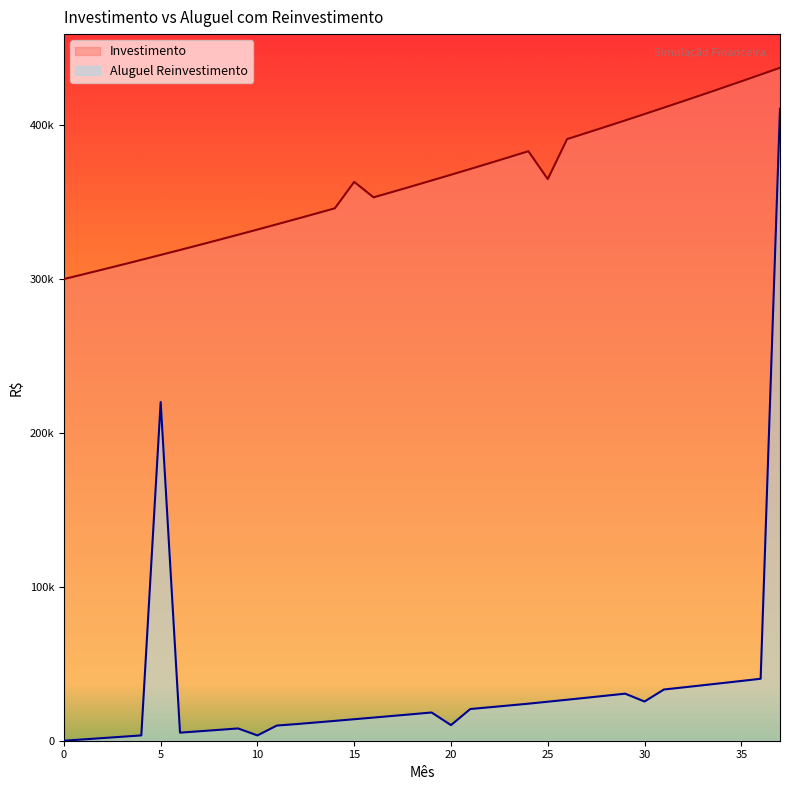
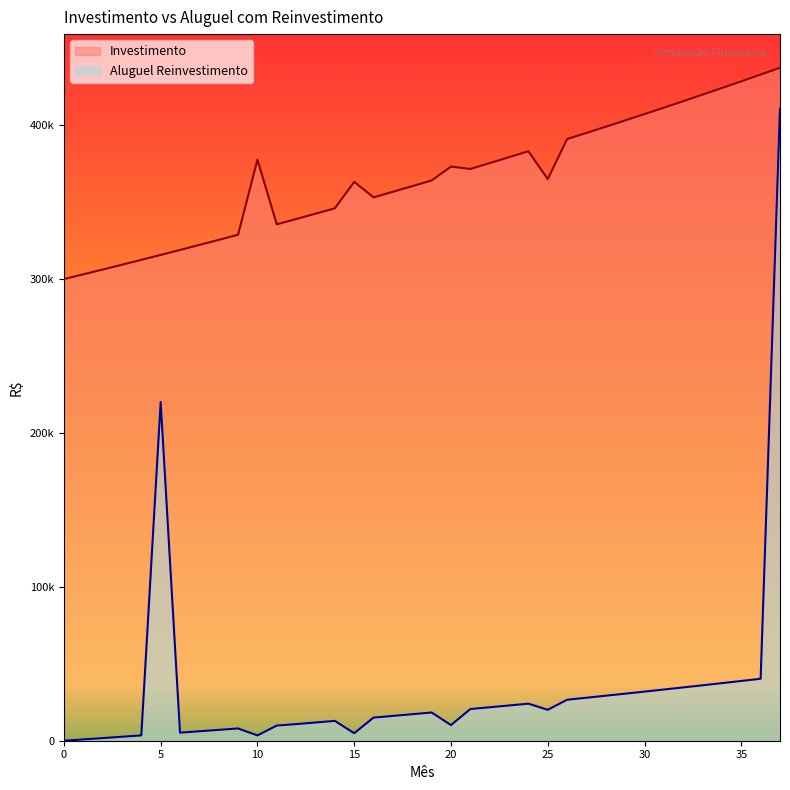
Investimento, 10: 332000 -> 378000
Aluguel Reinvestimento, 15: 14000 -> 5000
Investimento, 20: 368000 -> 373000
Aluguel Reinvestimento, 25: 25000 -> 20000
Aluguel Reinvestimento, 30: 25000 -> 32000
